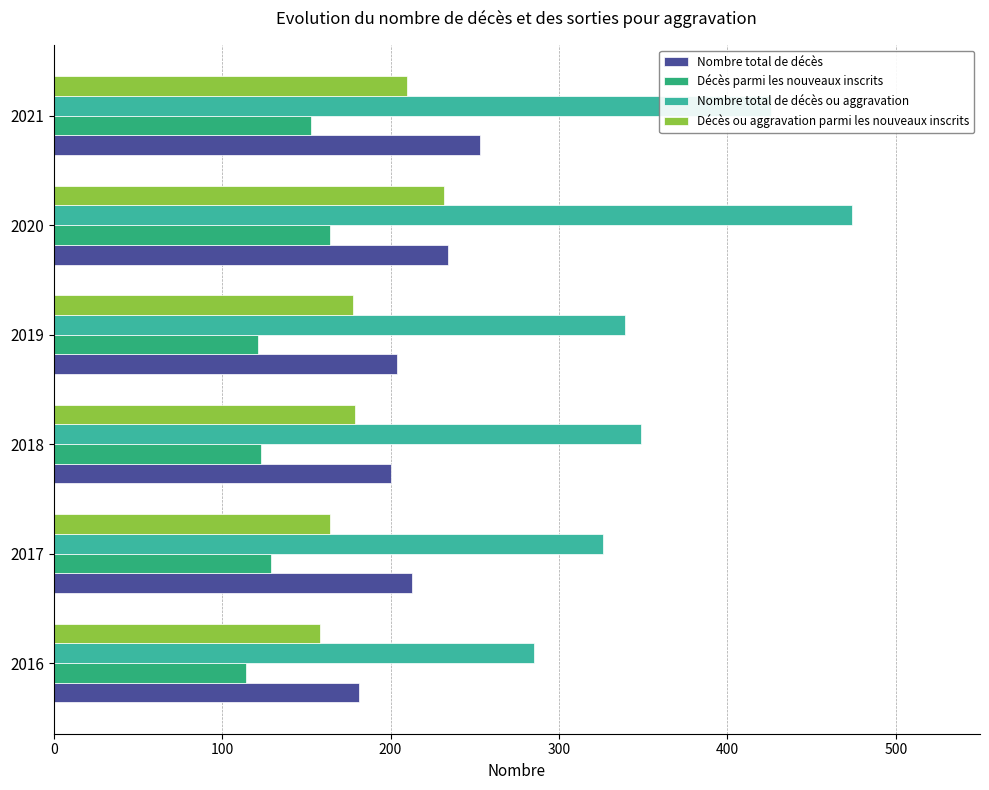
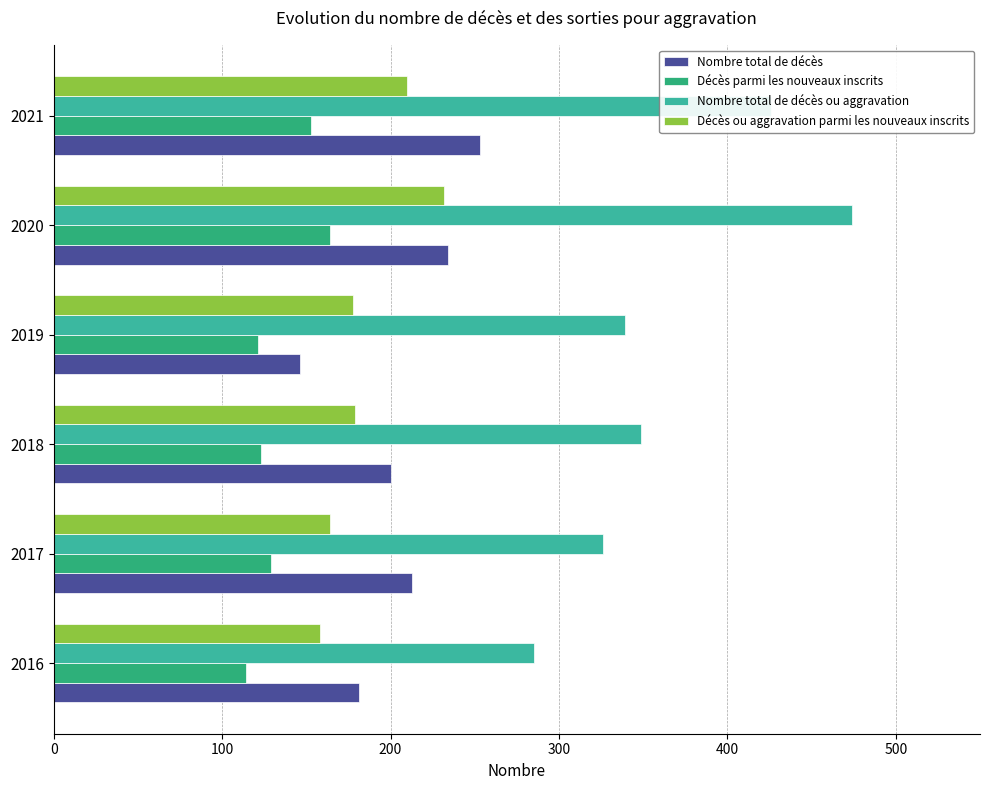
Nombre total de décès, 2019: 204 -> 146
